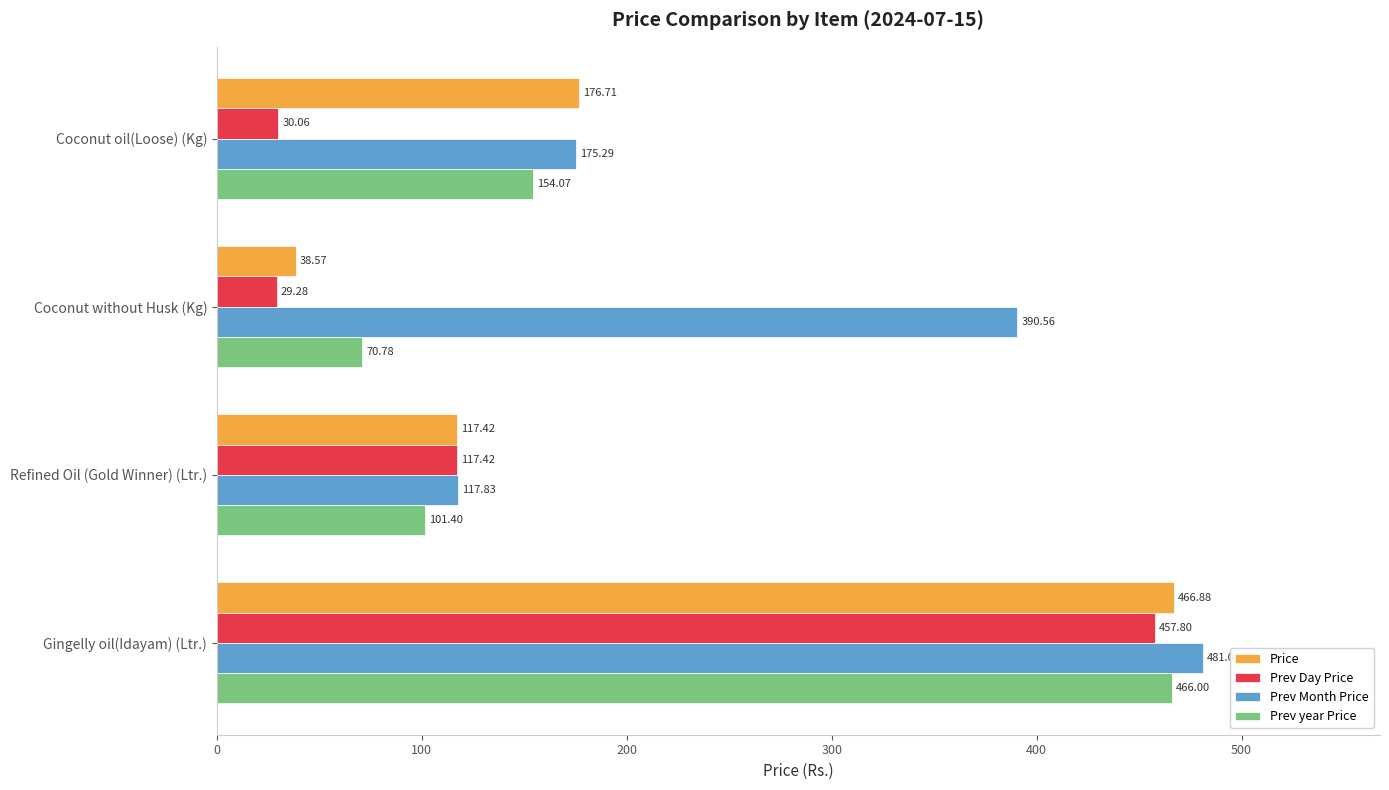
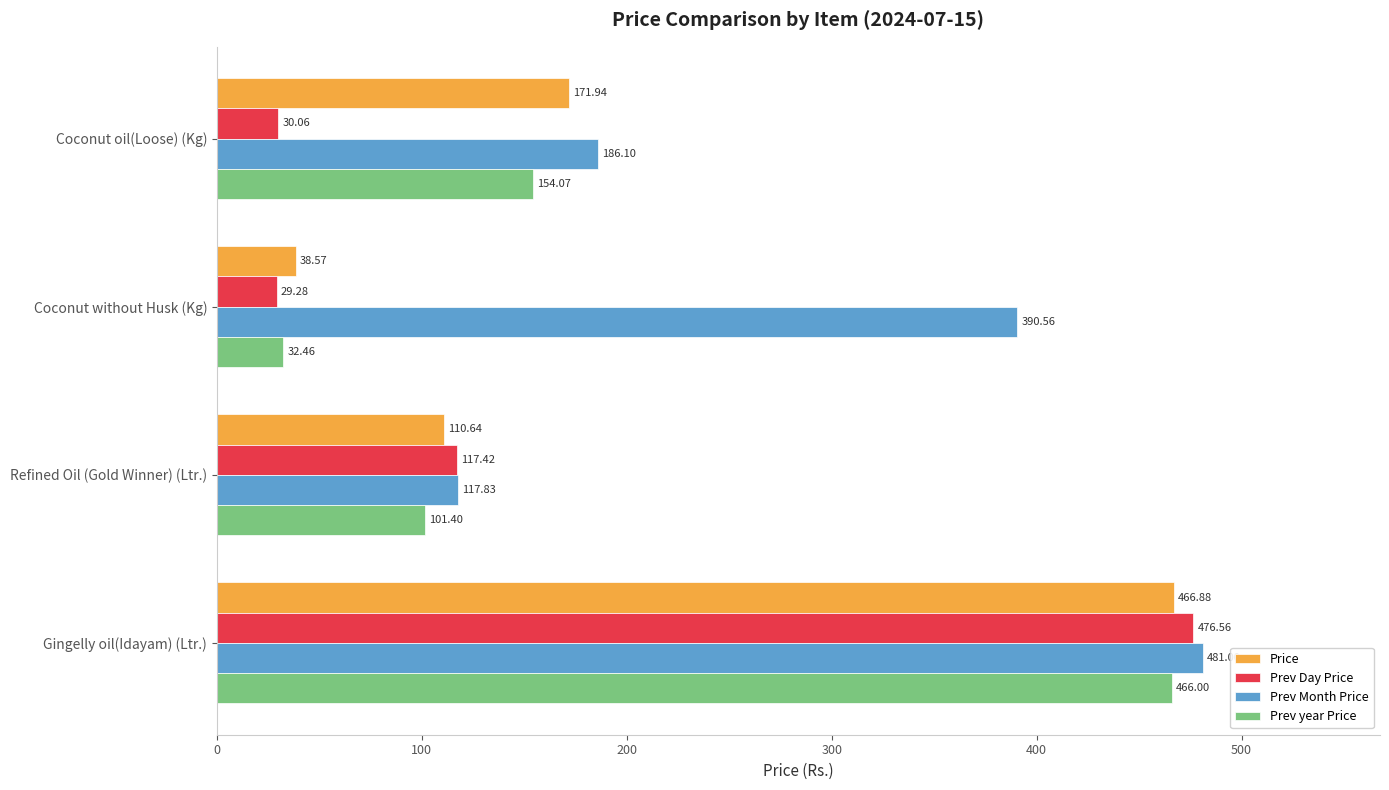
Price, Coconut oil(Loose) (Kg): 176.71 -> 171.94
Prev Month Price, Coconut oil(Loose) (Kg): 175.29 -> 186.10
Prev year Price, Coconut without Husk (Kg): 70.78 -> 32.46
Price, Refined Oil (Gold Winner) (Ltr.): 117.42 -> 110.64
Prev Day Price, Gingelly oil(Idayam) (Ltr.): 457.80 -> 476.56
